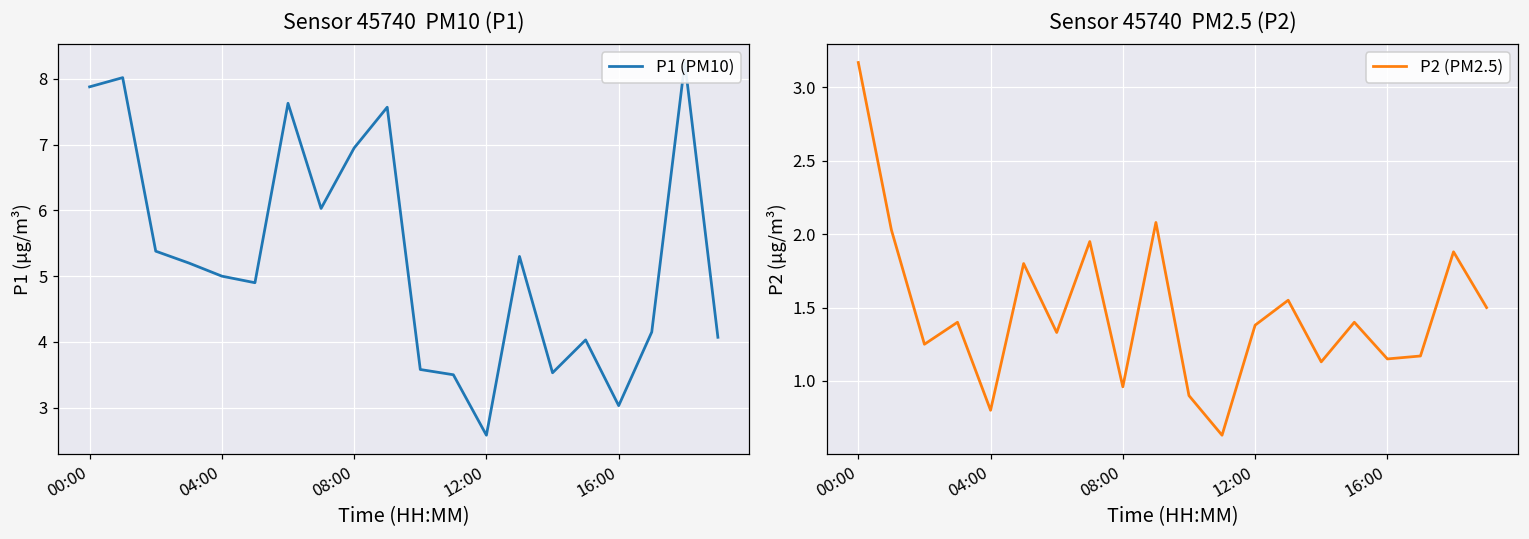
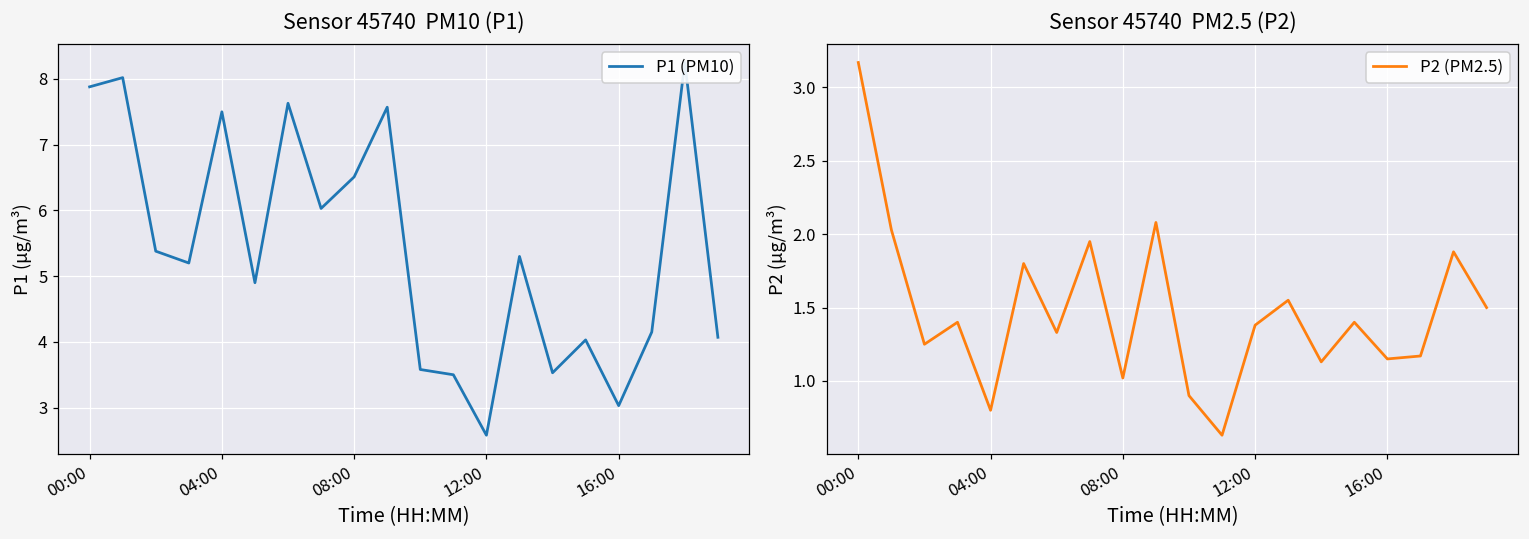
Sensor 45740 PM10 (P1), 04:00: 5.0 -> 7.5
Sensor 45740 PM10 (P1), 08:00: 7.0 -> 6.5
Sensor 45740 PM2.5 (P2), 08:00: 0.96 -> 1.02
